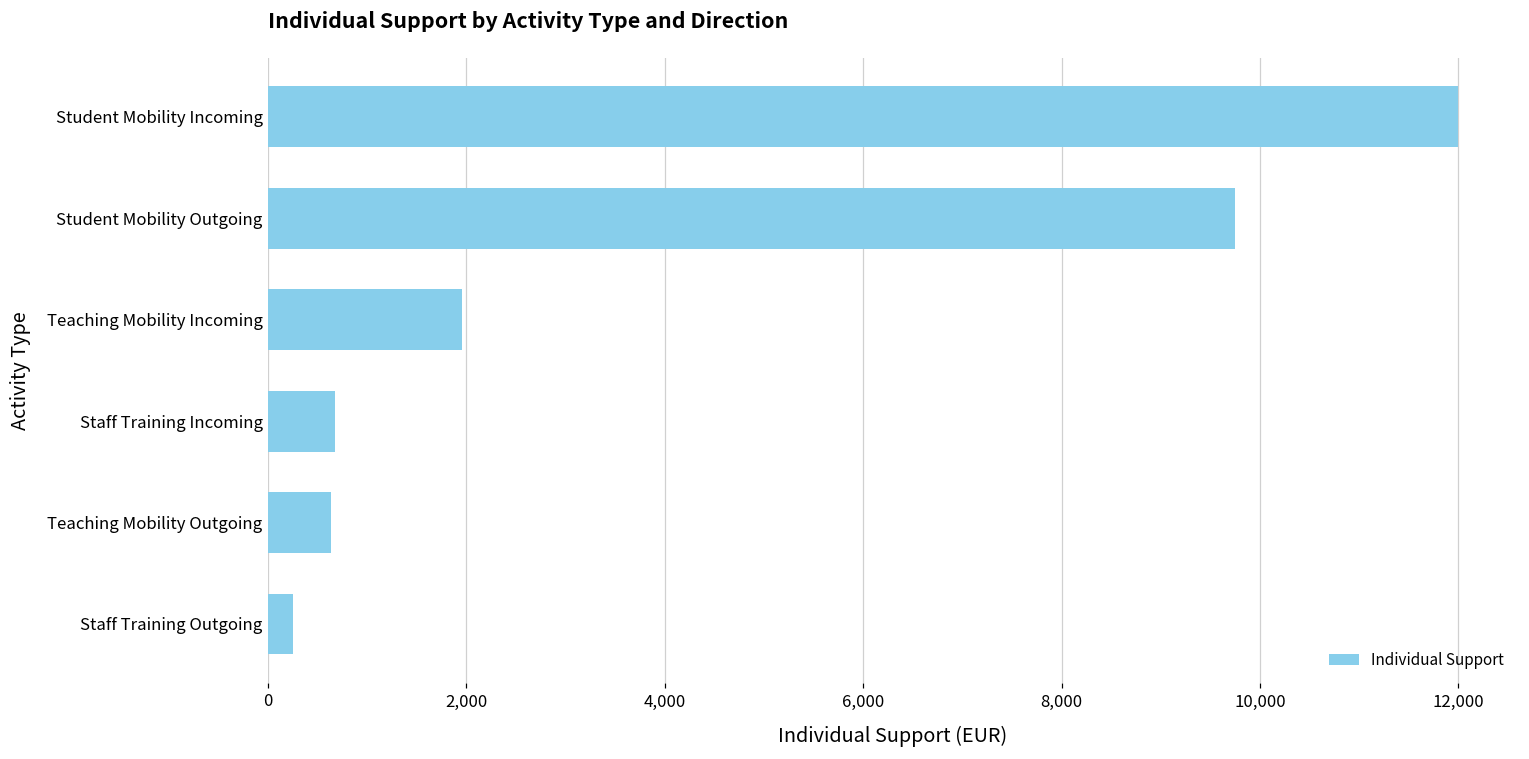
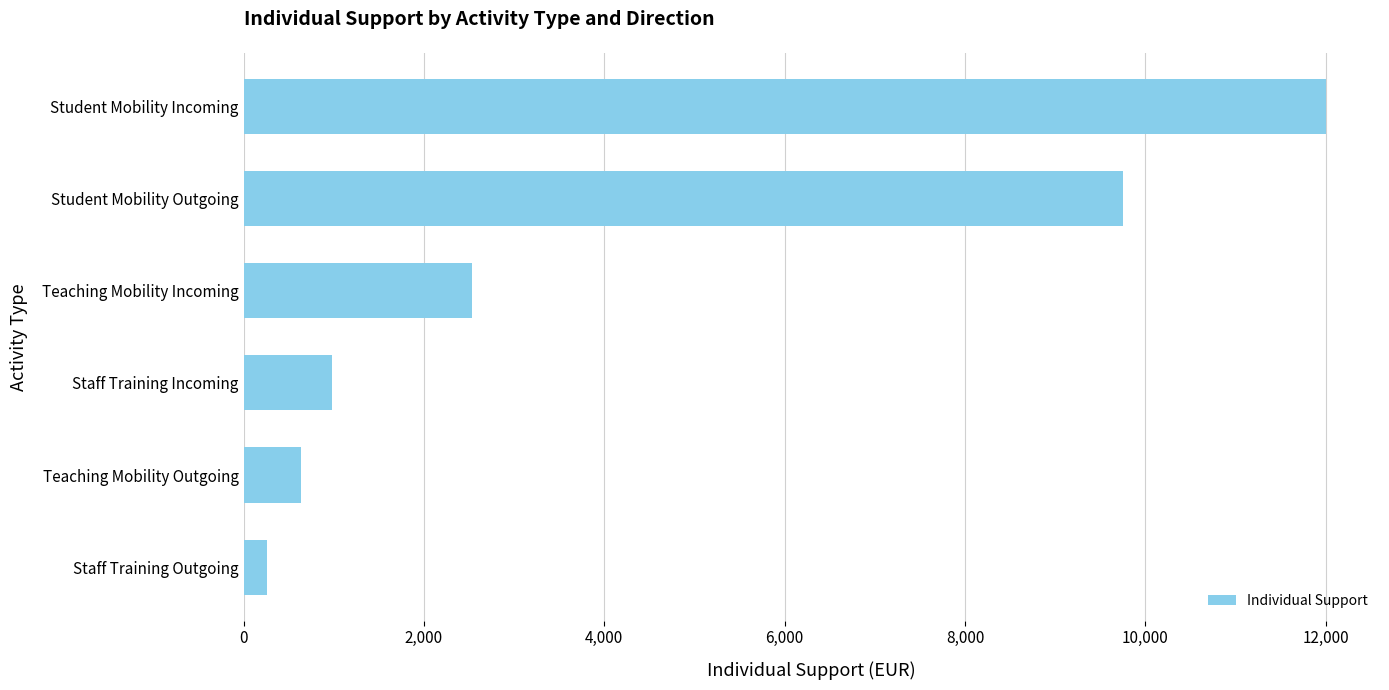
Teaching Mobility Incoming: 2,000 -> 2,500
Staff Training Incoming: 700 -> 1,000
